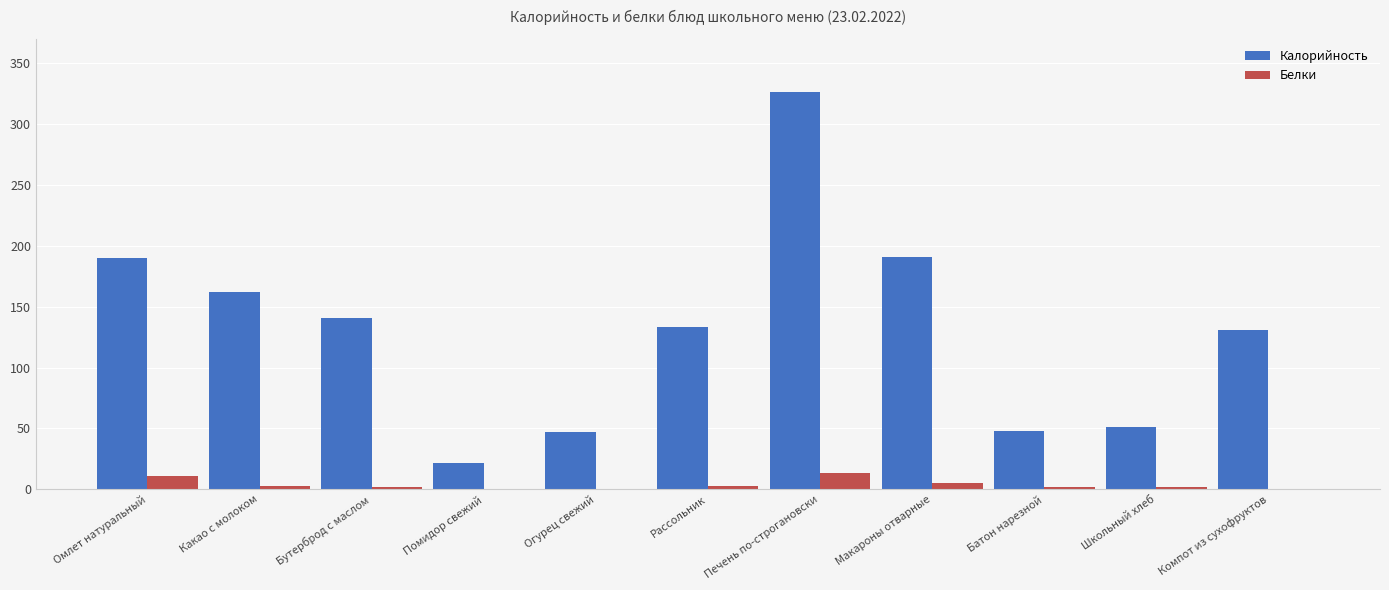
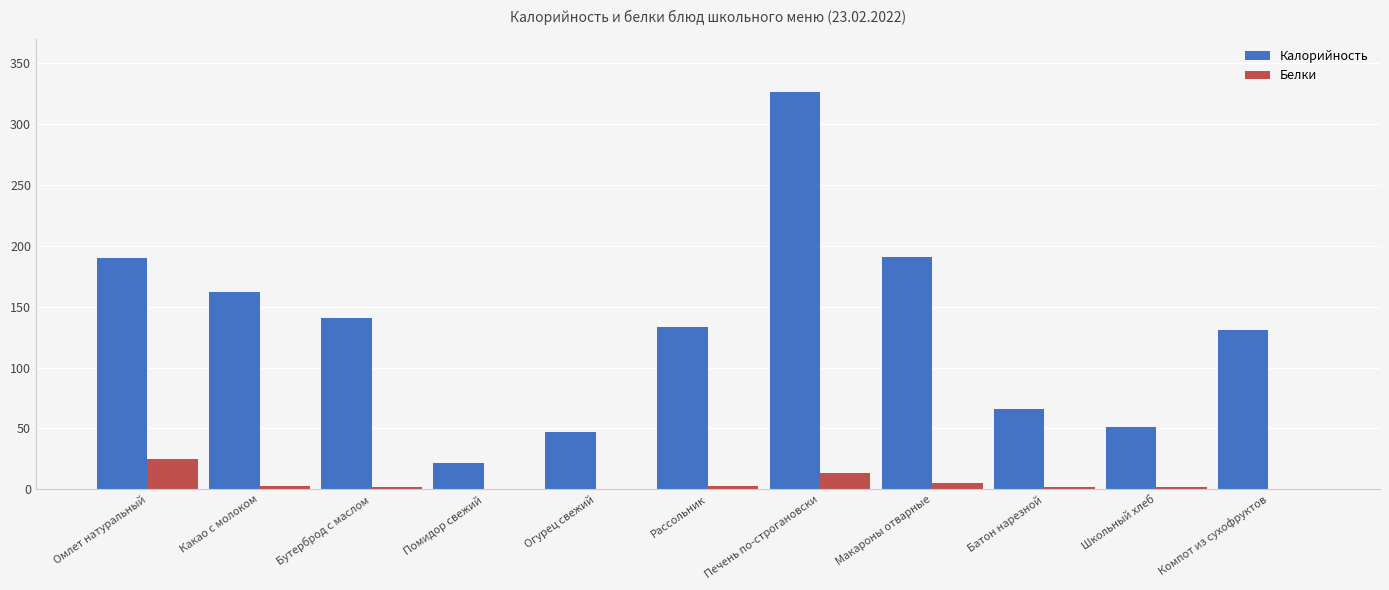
Белки, Омлет натуральный: 11 -> 25
Калорийность, Батон нарезной: 48 -> 66
